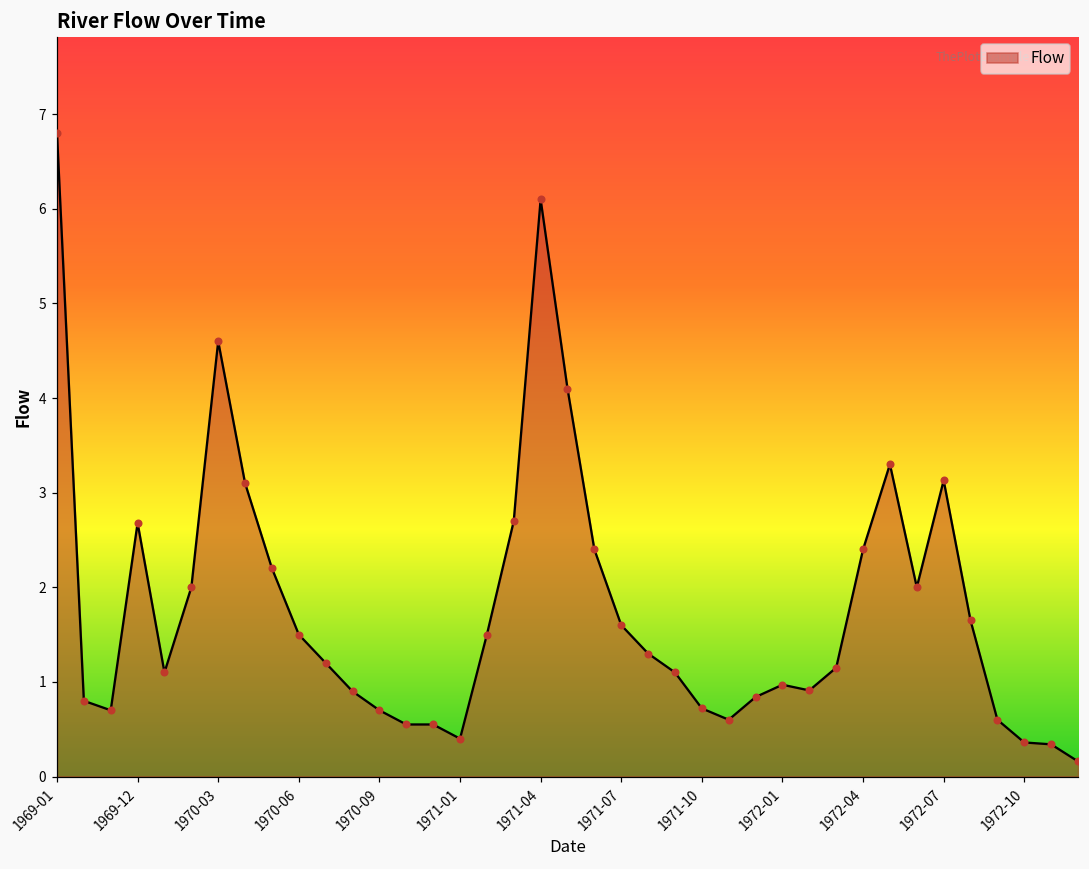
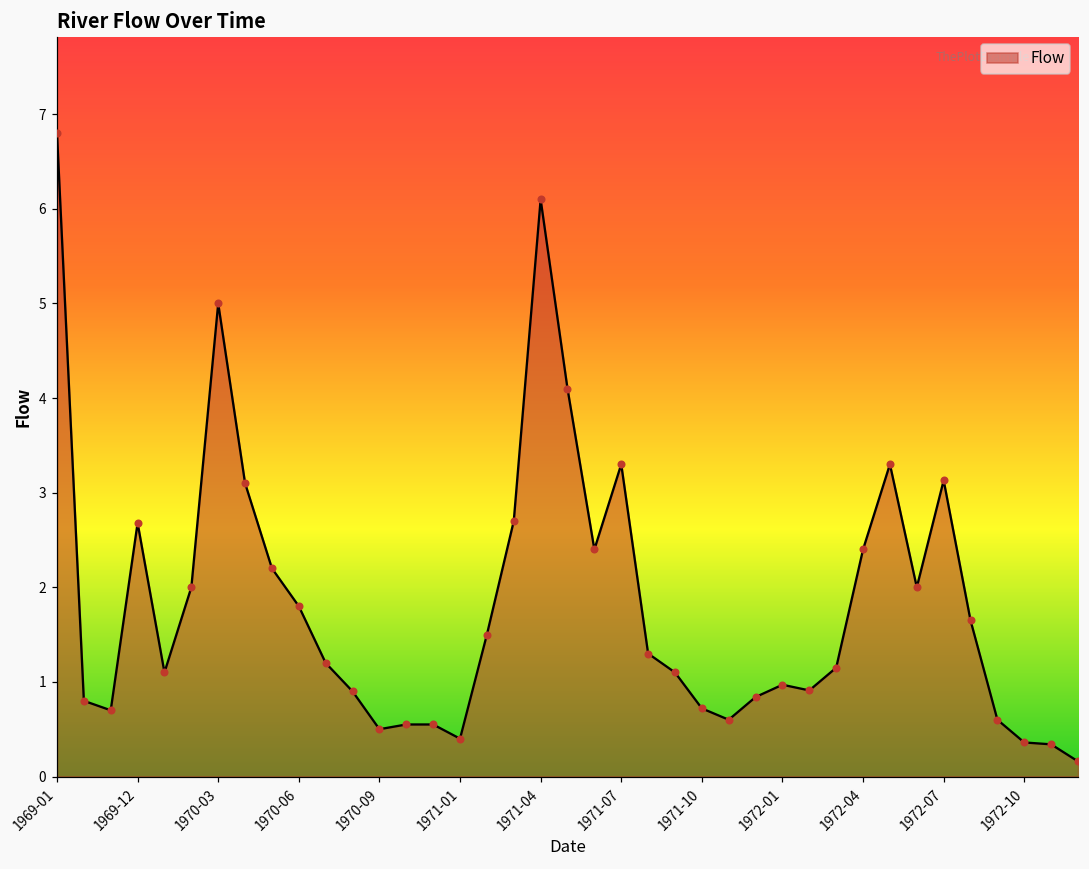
1970-03: 4.6 -> 5.0
1970-06: 1.5 -> 1.8
1970-09: 0.7 -> 0.5
1971-07: 1.6 -> 3.3
